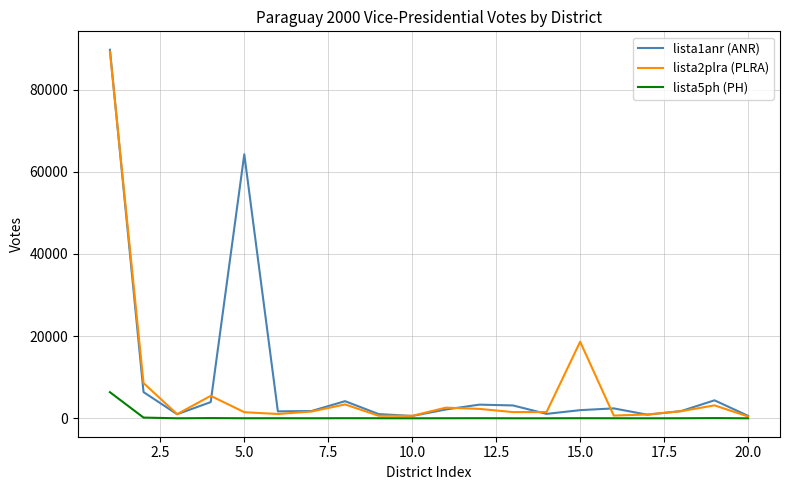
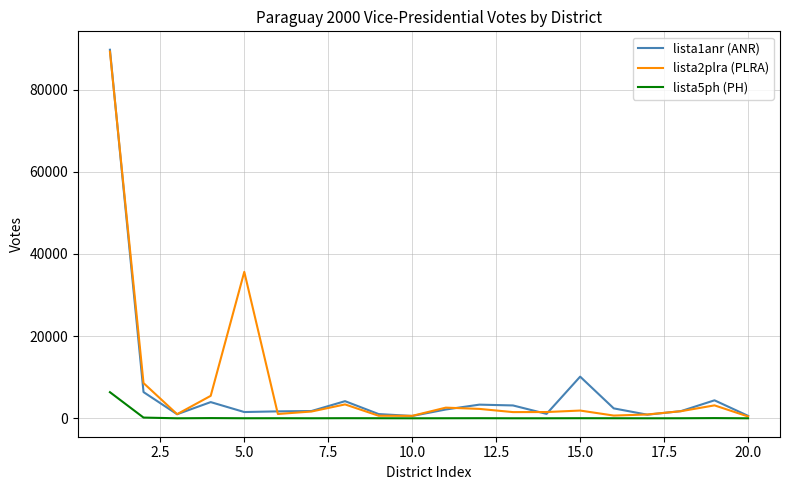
lista1anr (ANR), 5.0: 64000 -> 2000
lista2plra (PLRA), 5.0: 1000 -> 36000
lista1anr (ANR), 15.0: 2000 -> 10000
lista2plra (PLRA), 15.0: 19000 -> 2000
